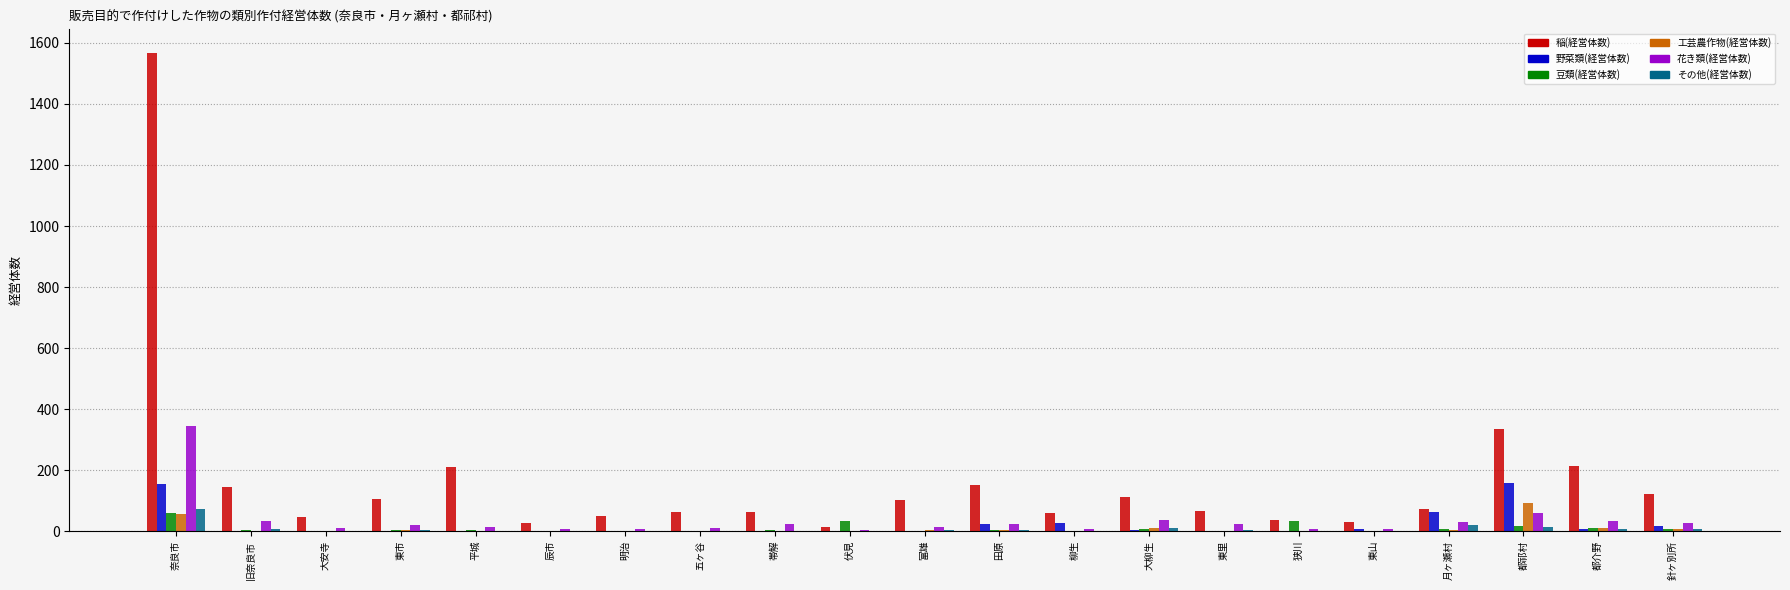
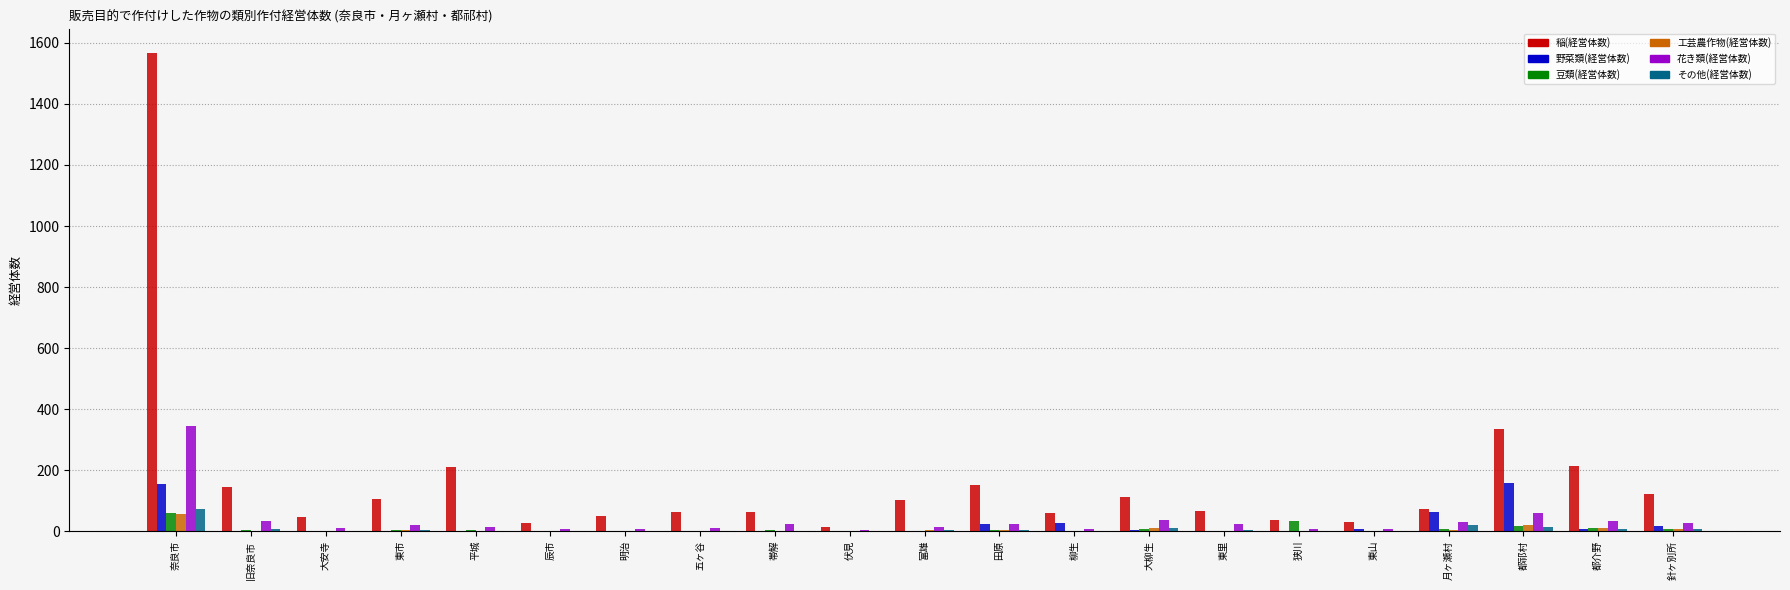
豆類(経営体数), 伏見: 30 -> 0
工芸農作物(経営体数), 都祁村: 90 -> 20
